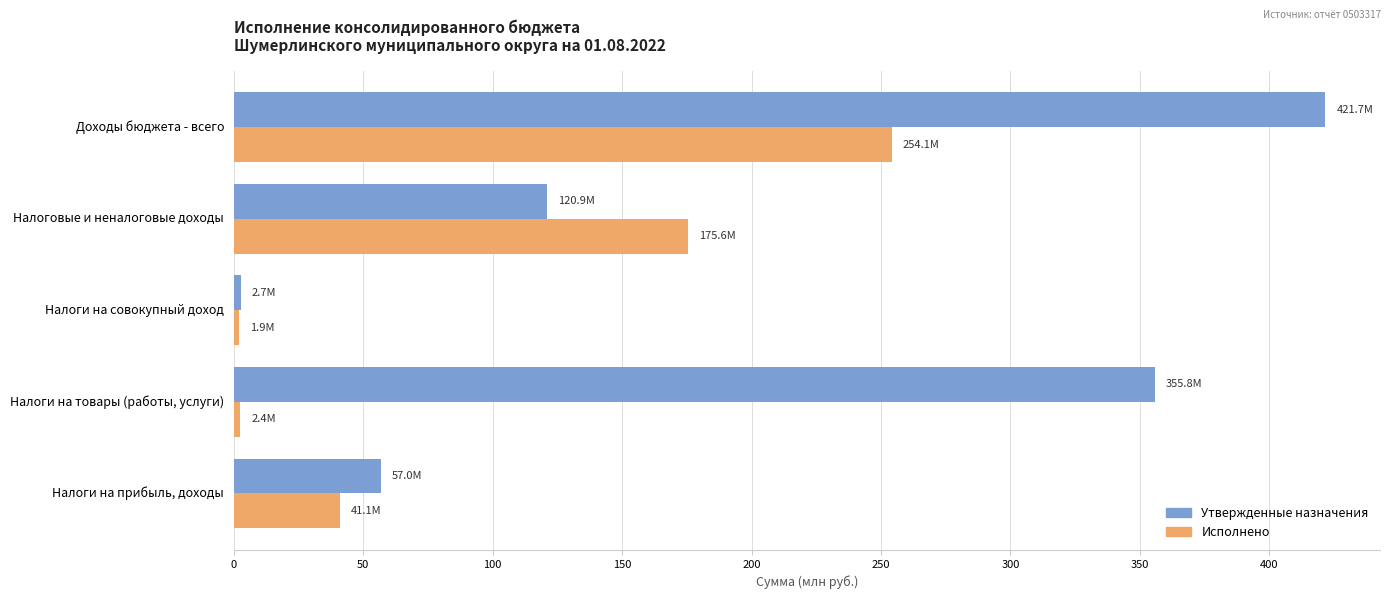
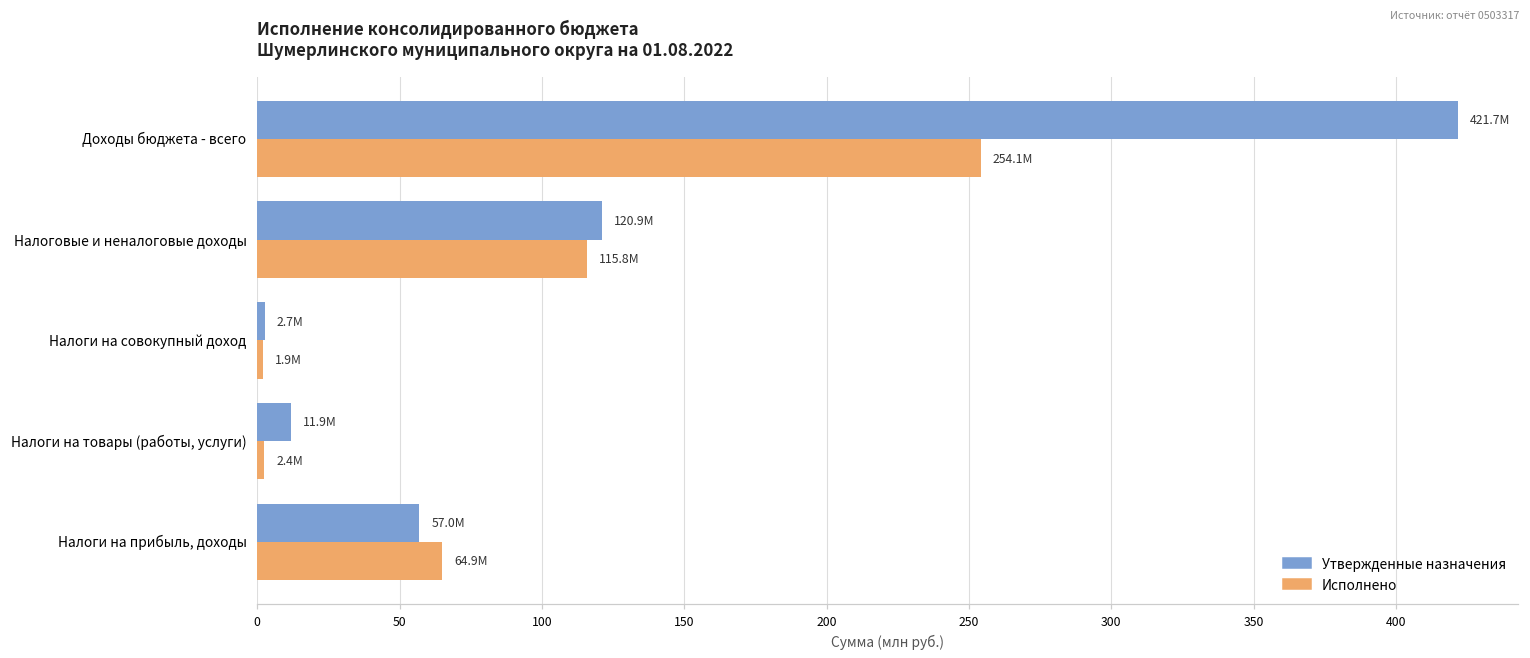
Исполнено, Налоговые и неналоговые доходы: 175.6M -> 115.8M
Утвержденные назначения, Налоги на товары (работы, услуги): 355.8M -> 11.9M
Исполнено, Налоги на прибыль, доходы: 41.1M -> 64.9M
